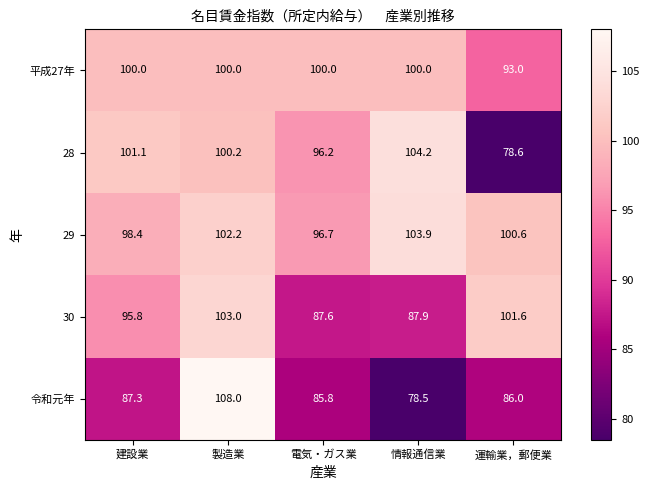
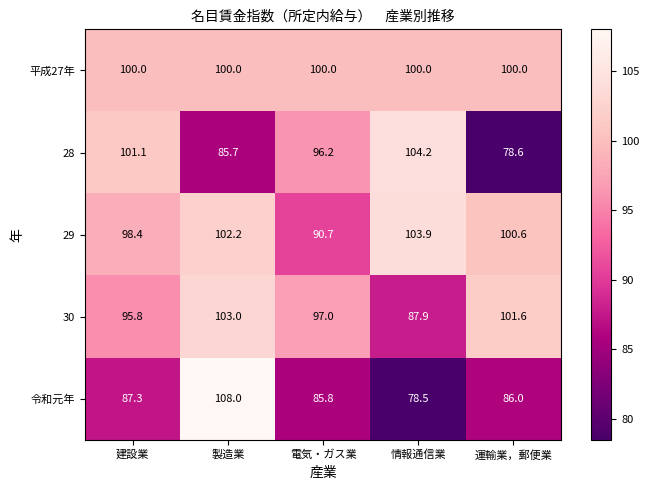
平成27年, 運輸業，郵便業: 93.0 -> 100.0
28, 製造業: 100.2 -> 85.7
29, 電気・ガス業: 96.7 -> 90.7
30, 電気・ガス業: 87.6 -> 97.0
